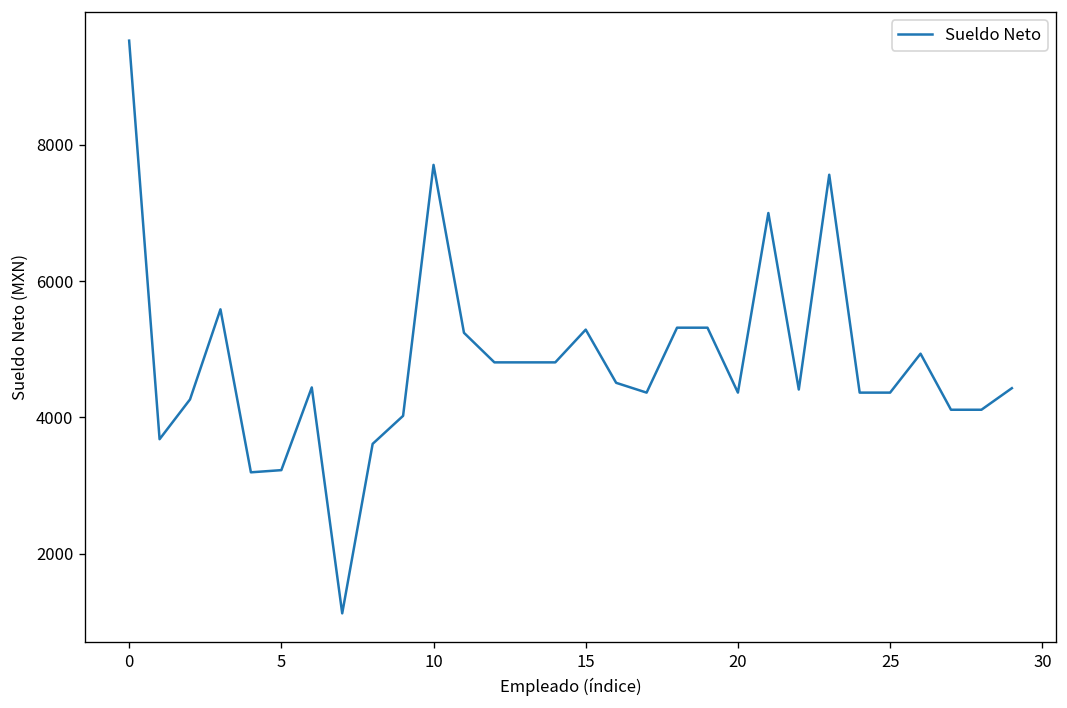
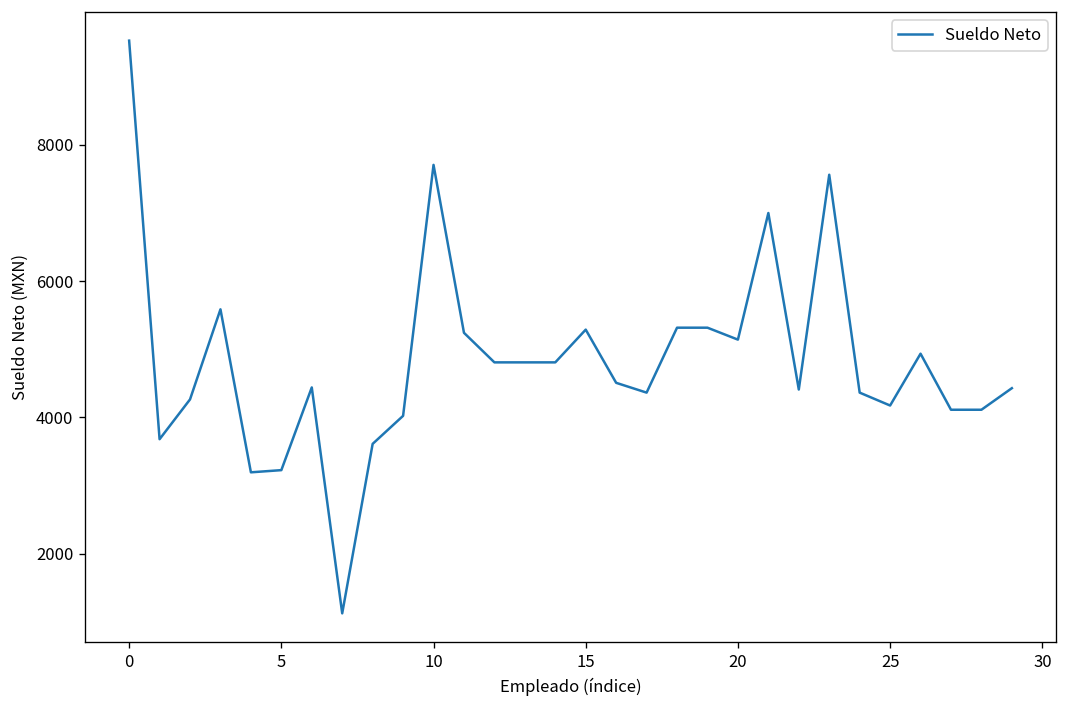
20: 4400 -> 5100
25: 4400 -> 4200
